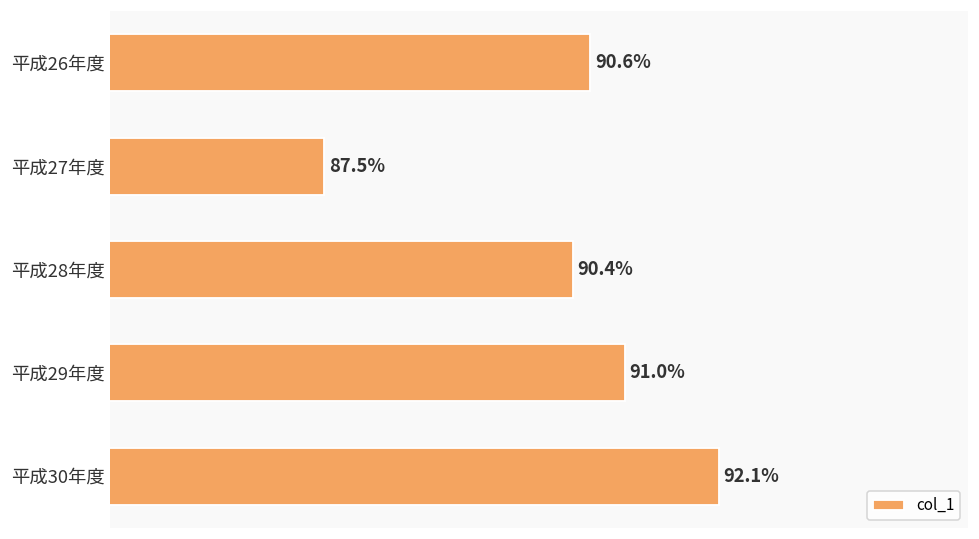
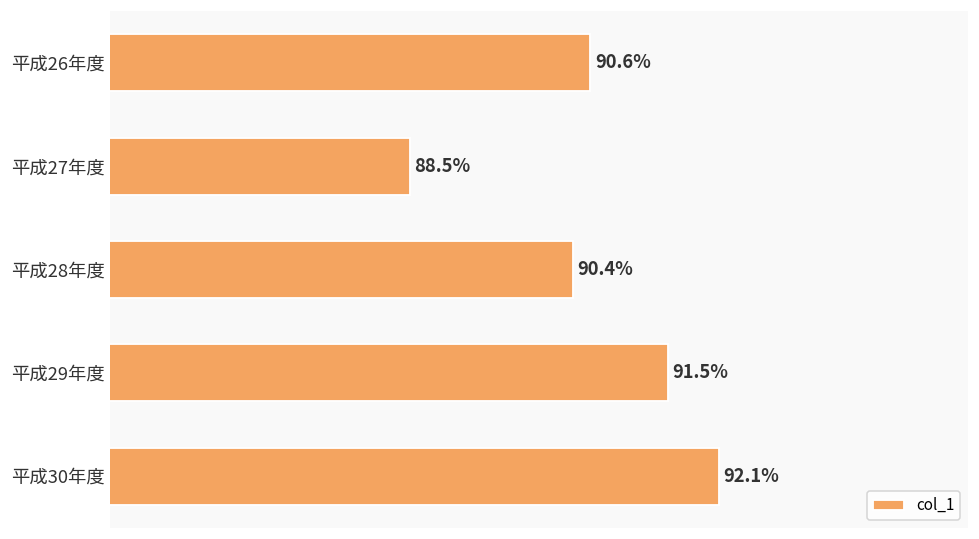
平成27年度: 87.5% -> 88.5%
平成29年度: 91.0% -> 91.5%
